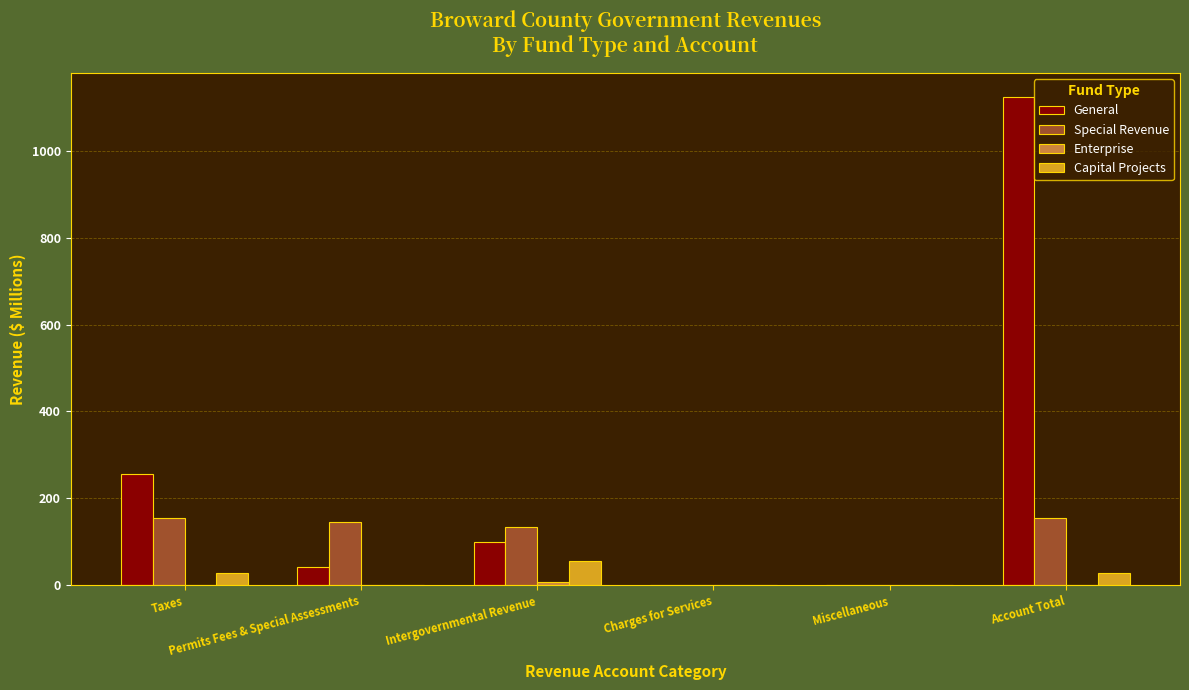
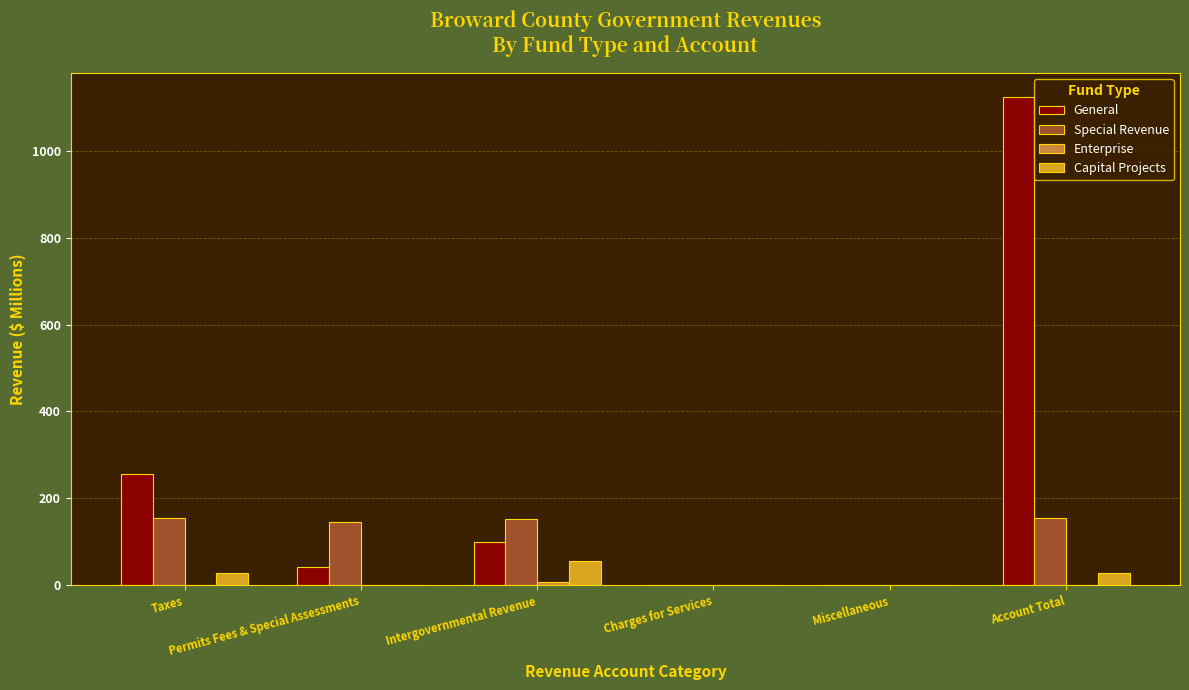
Special Revenue, Intergovernmental Revenue: 130 -> 150
